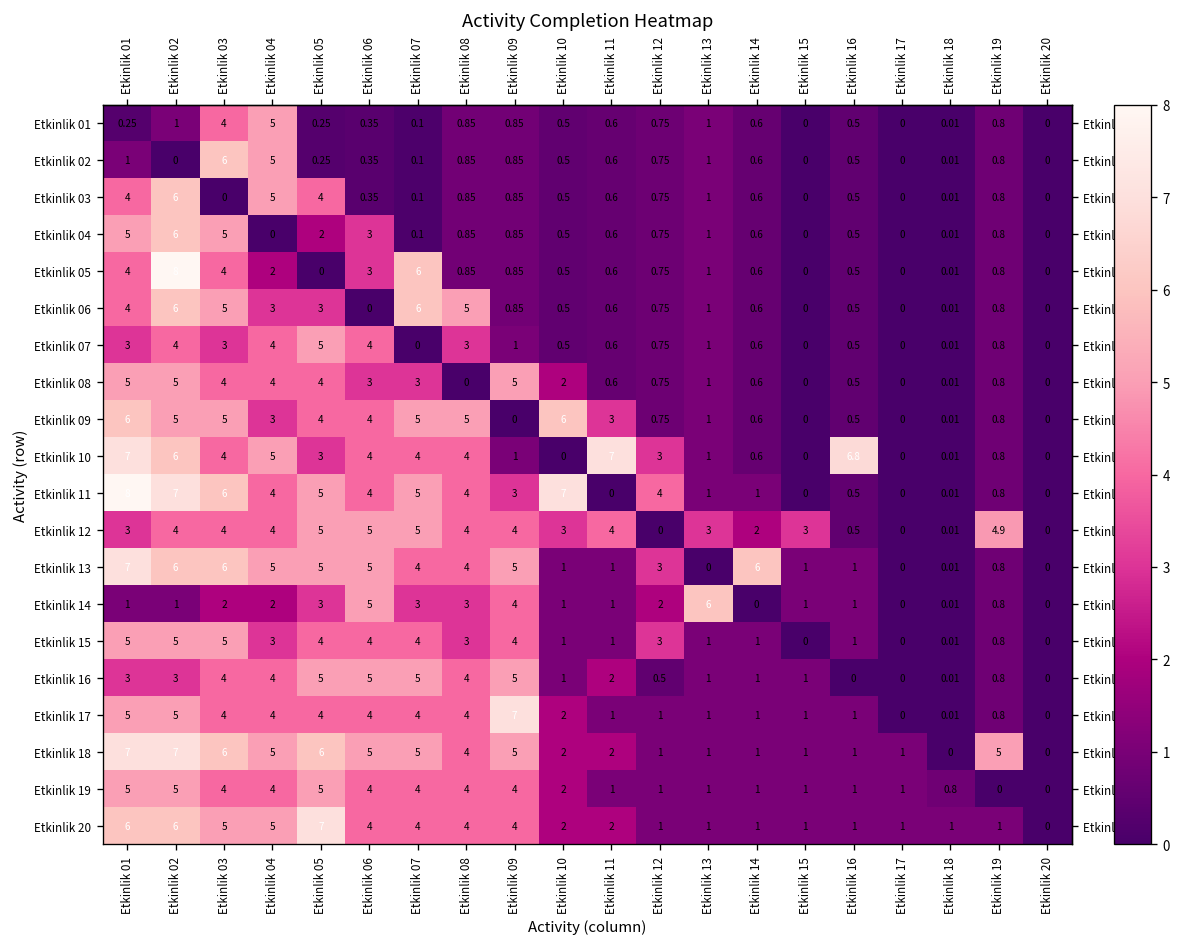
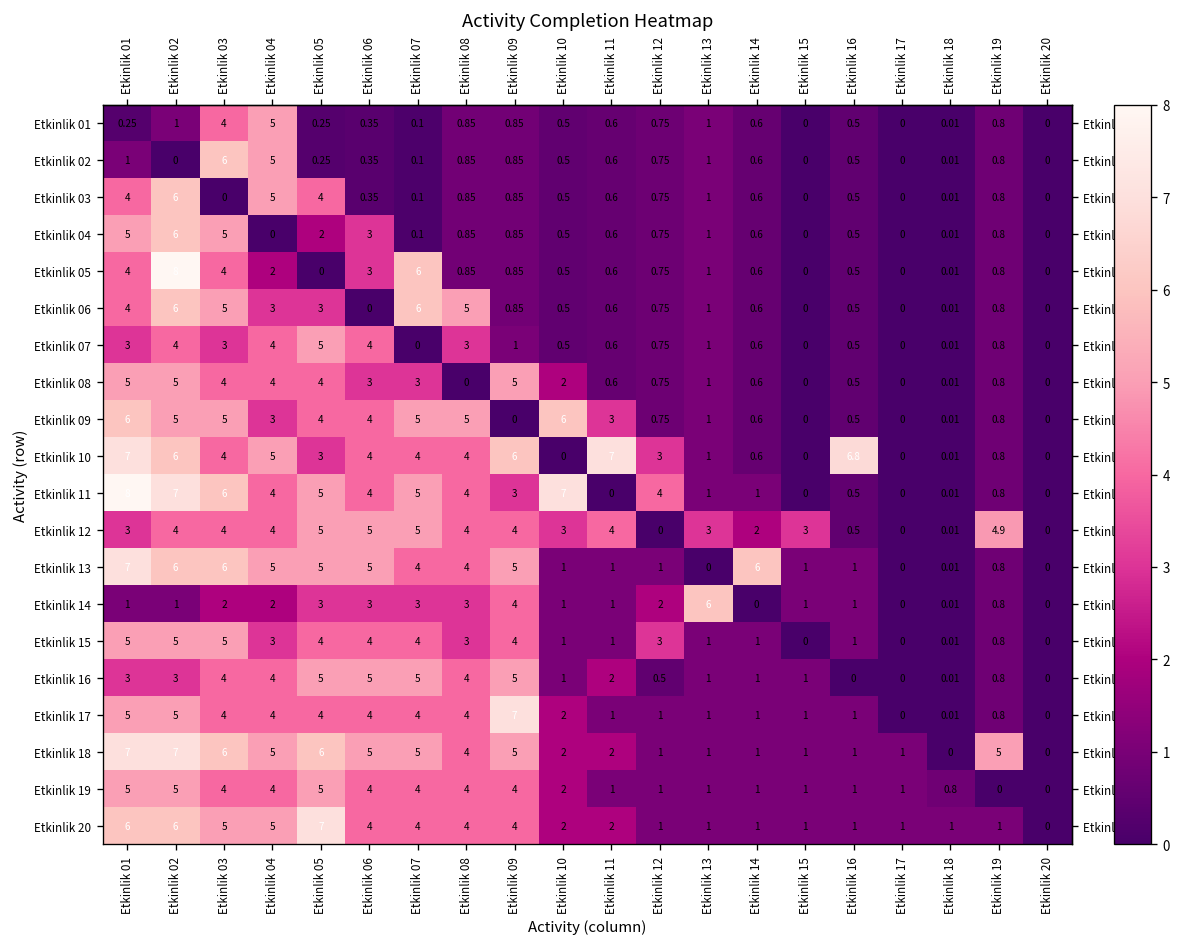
Etkinlik 10, Etkinlik 09: 1 -> 6
Etkinlik 13, Etkinlik 12: 3 -> 1
Etkinlik 14, Etkinlik 06: 5 -> 3
